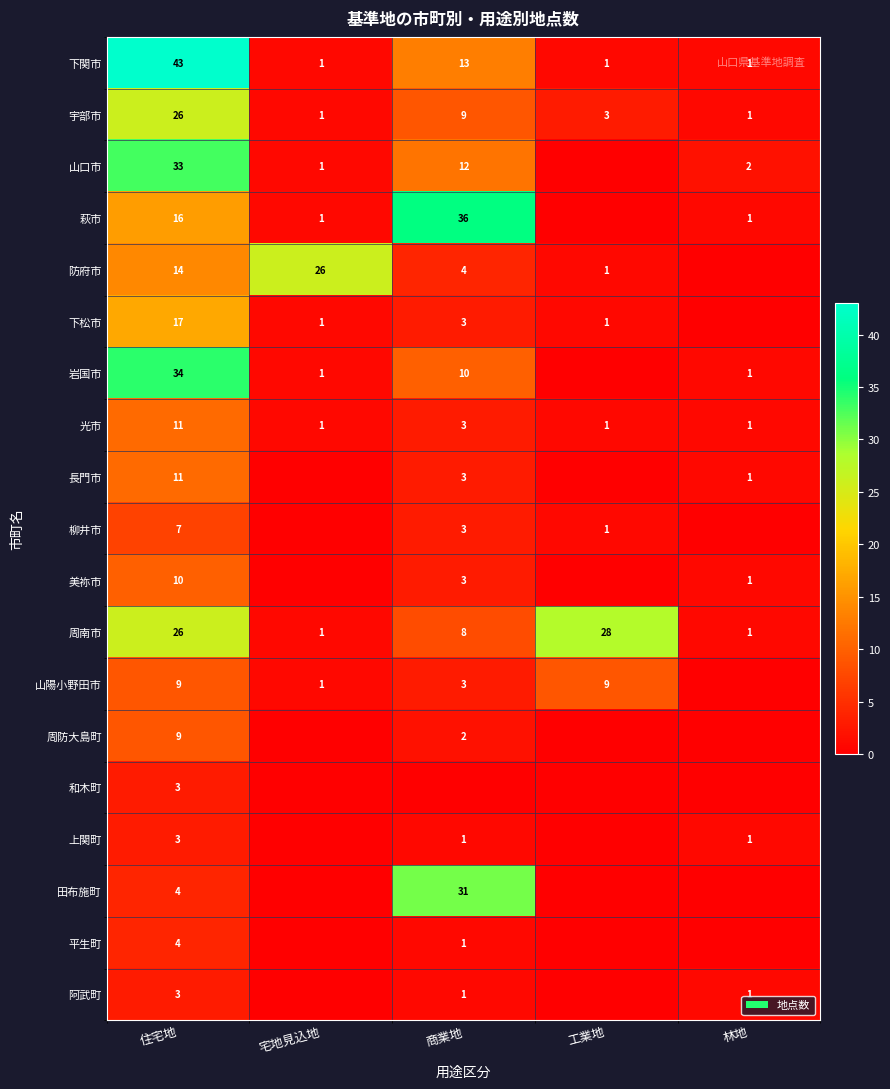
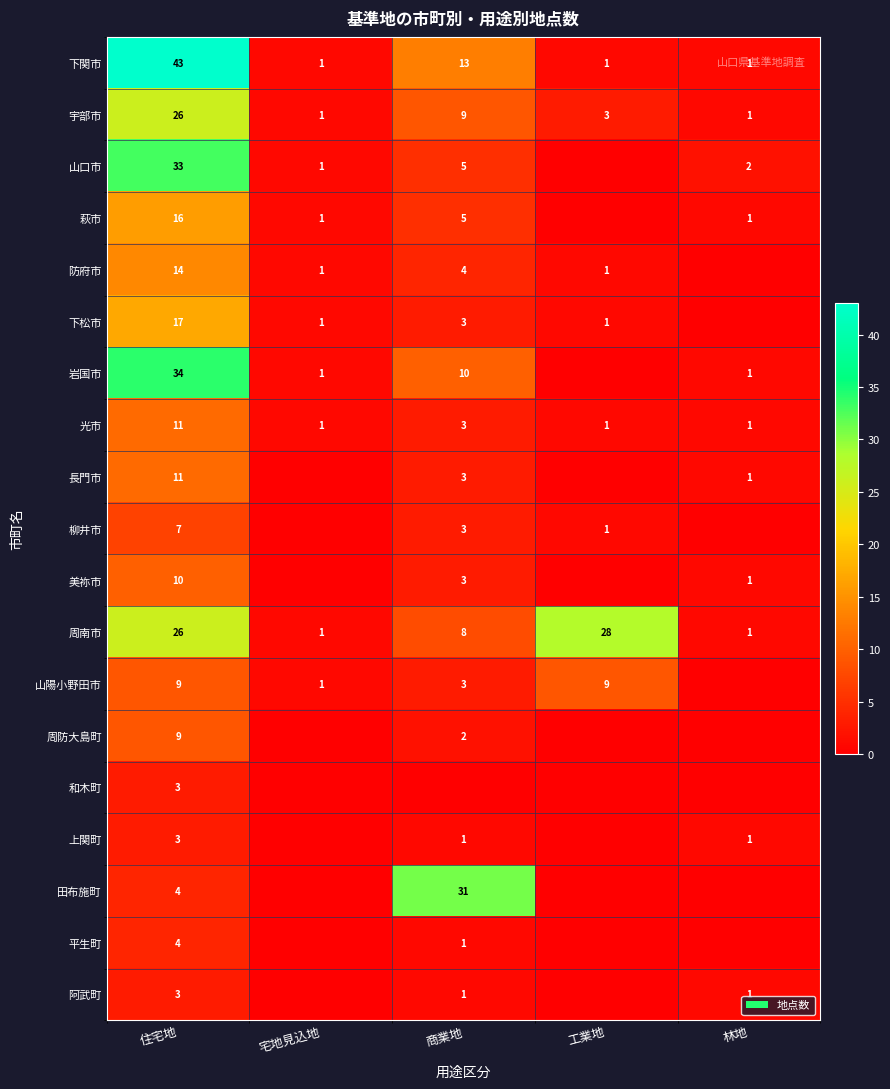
山口市, 商業地: 12 -> 5
萩市, 商業地: 36 -> 5
防府市, 宅地見込地: 26 -> 1
